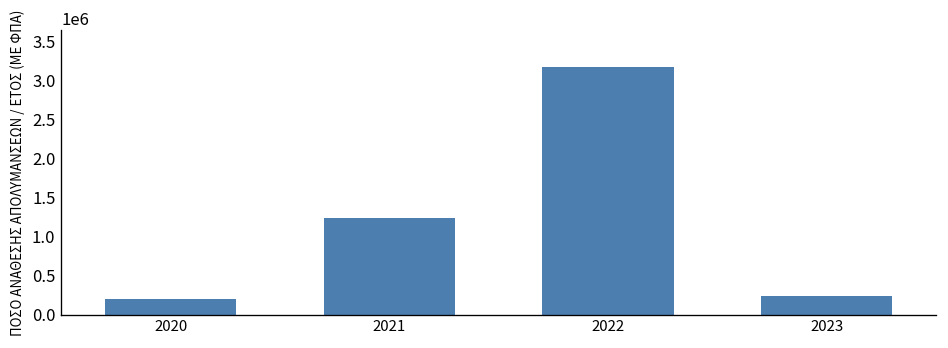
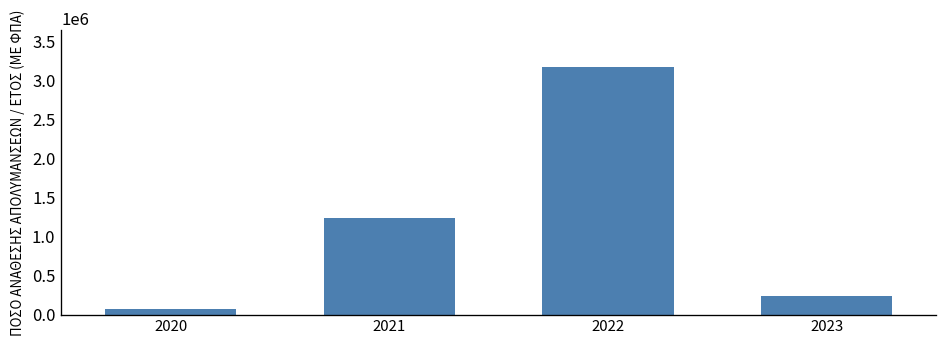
2020: 200000 -> 100000
